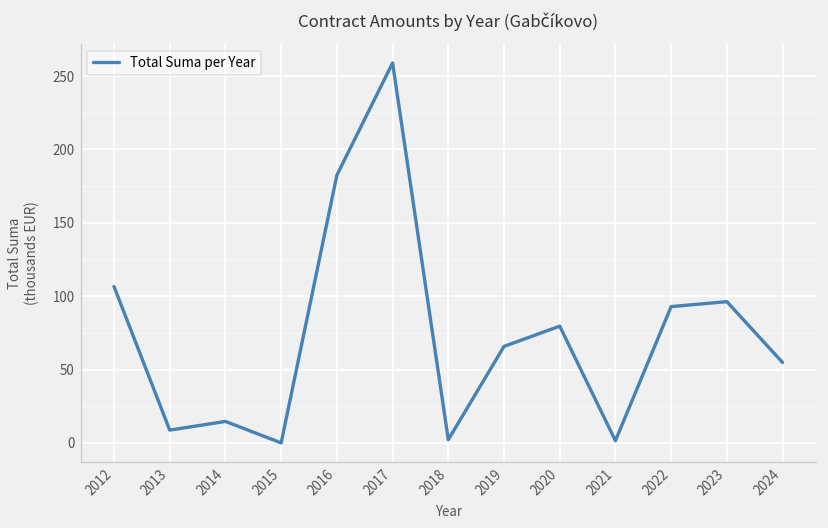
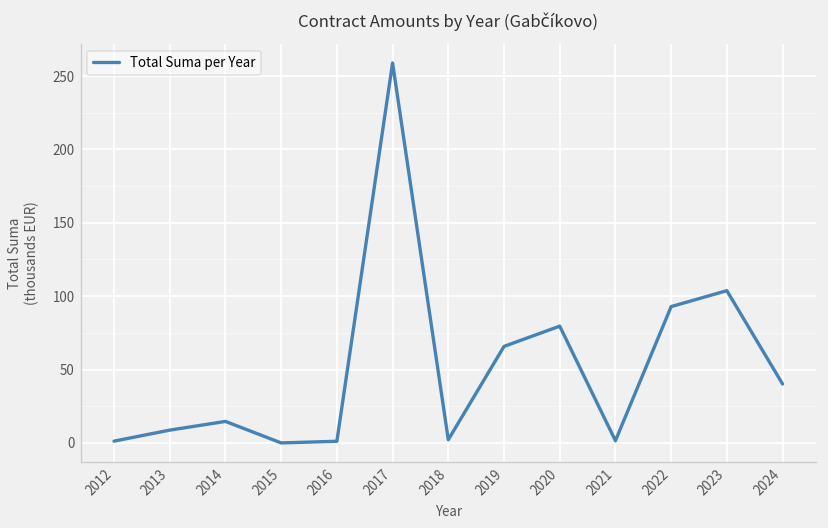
2012: 107 -> 1
2016: 182 -> 1
2023: 96 -> 104
2024: 55 -> 40
